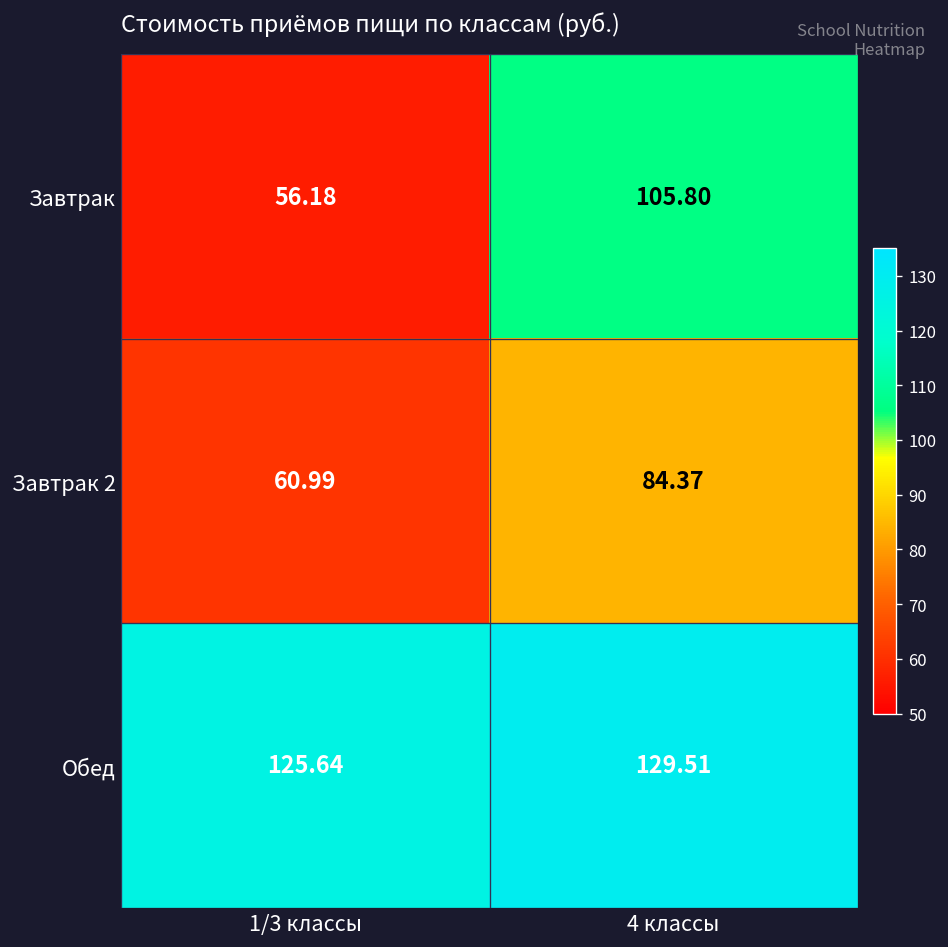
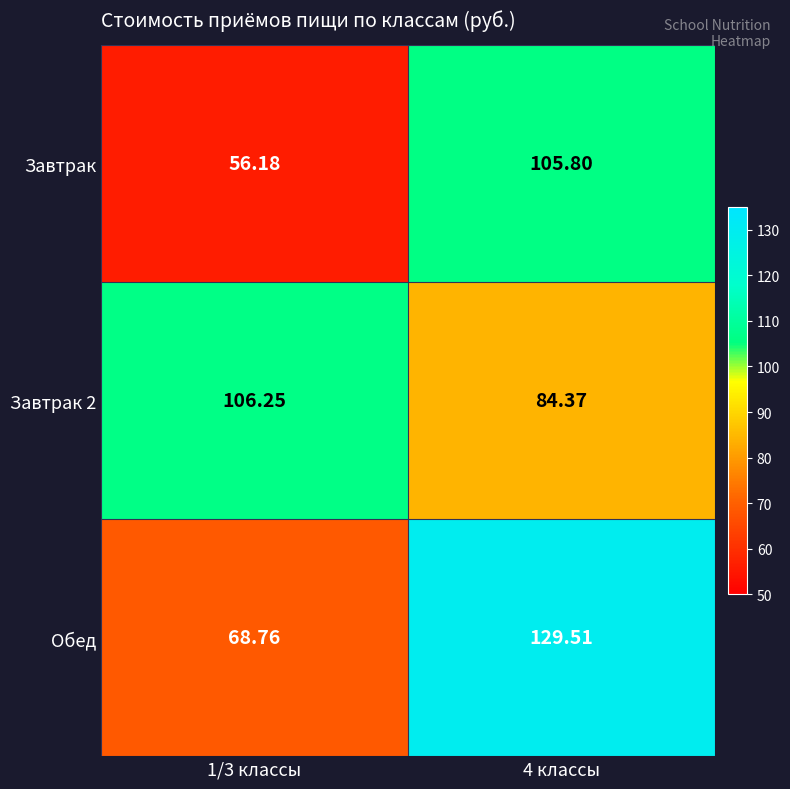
Завтрак 2, 1/3 классы: 60.99 -> 106.25
Обед, 1/3 классы: 125.64 -> 68.76
